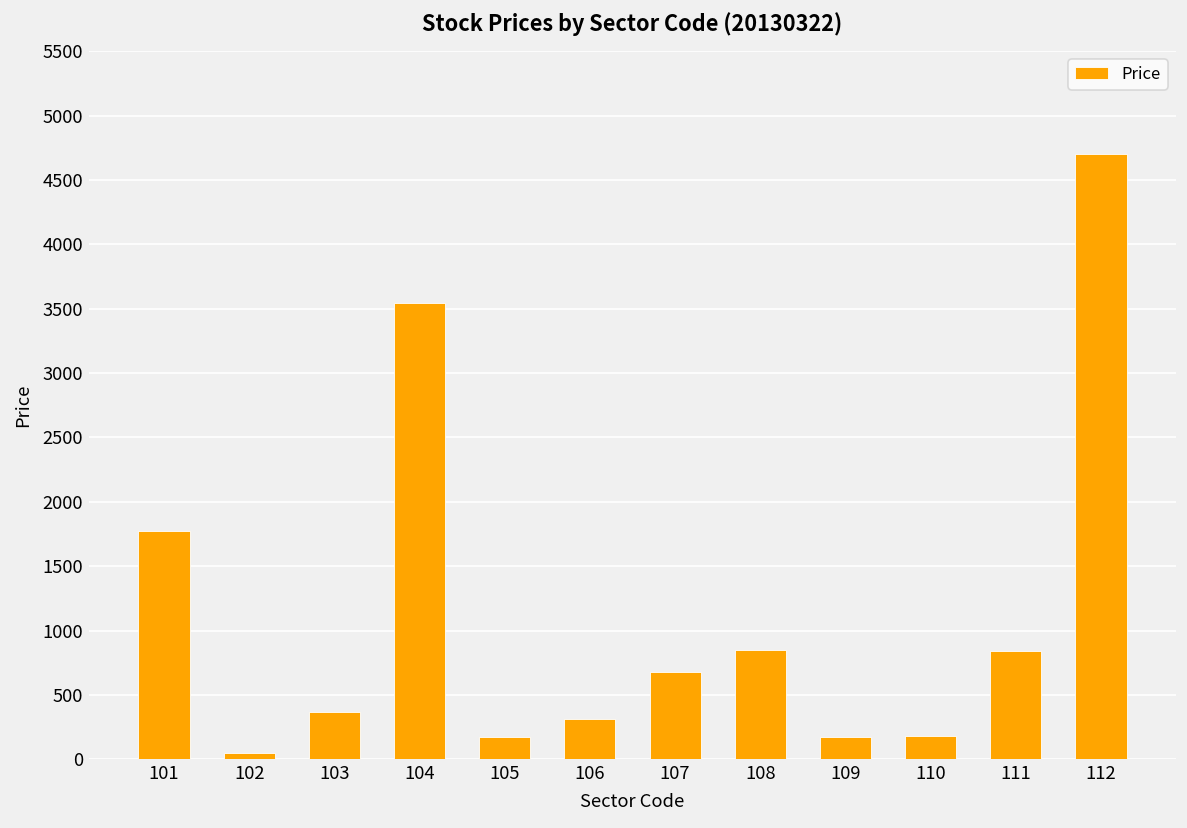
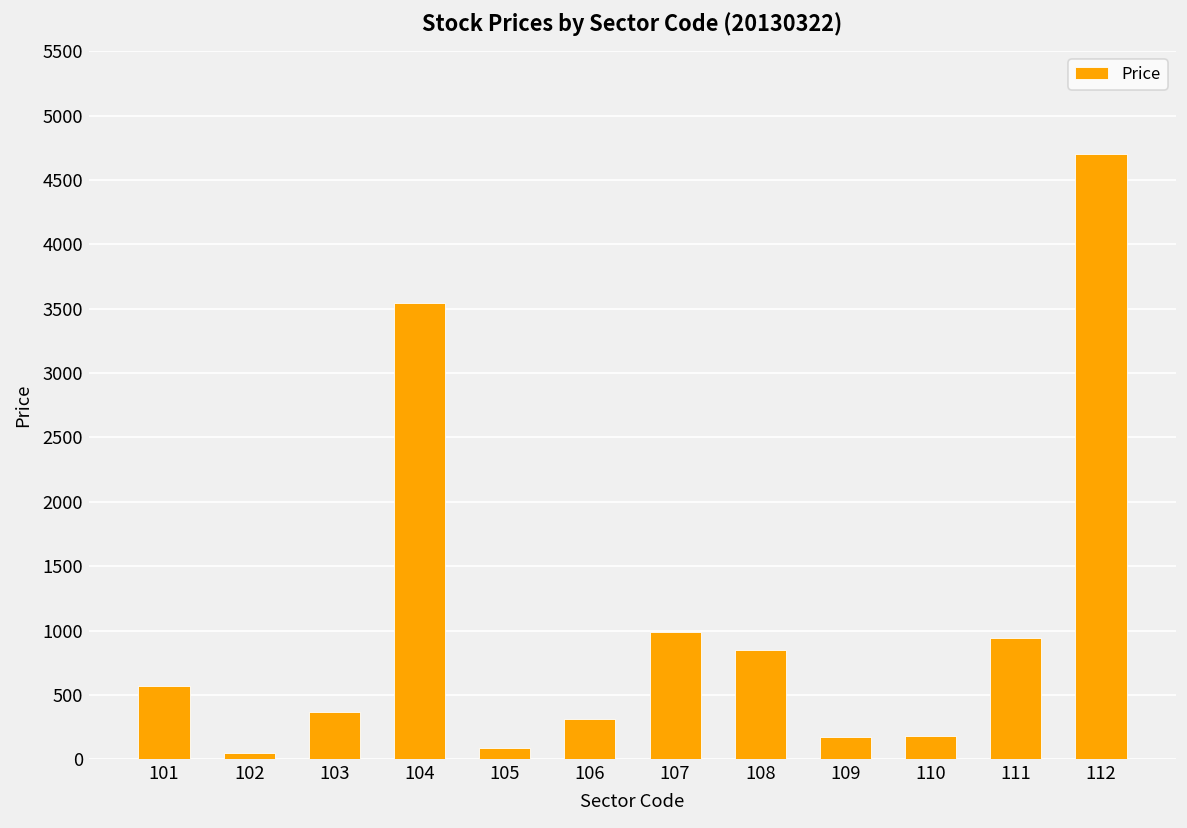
101: 1780 -> 570
105: 170 -> 90
107: 680 -> 990
111: 840 -> 940
